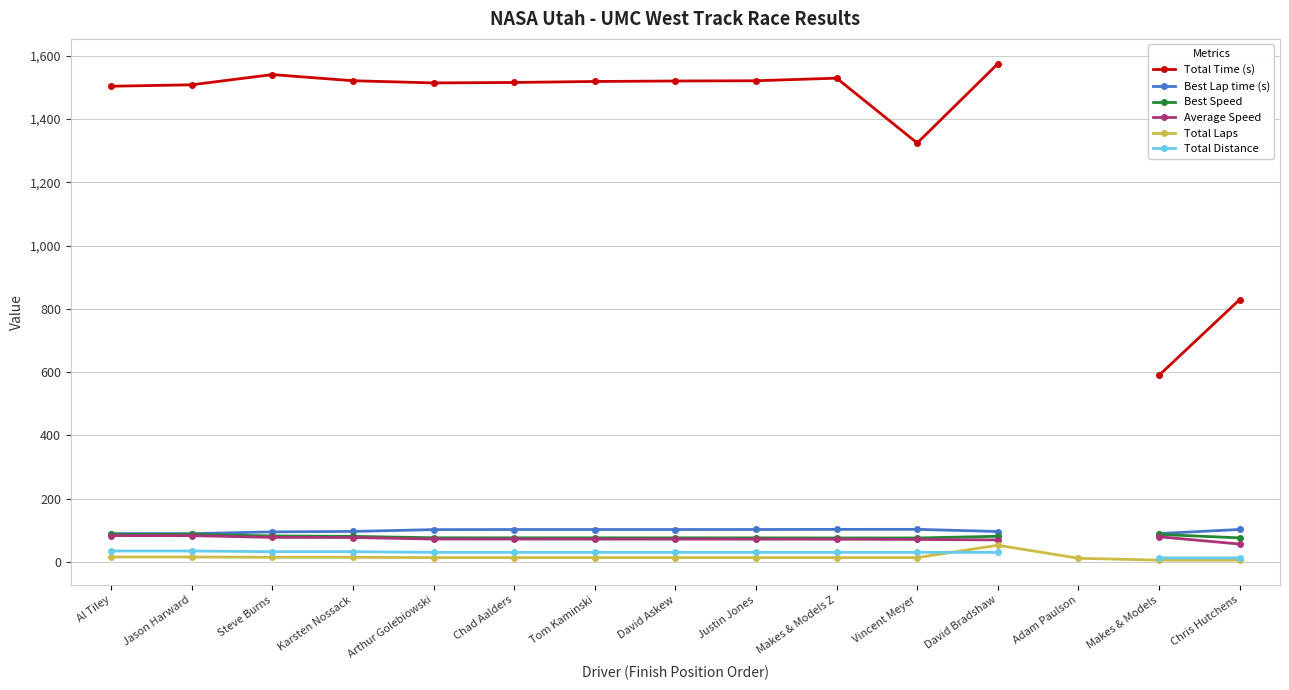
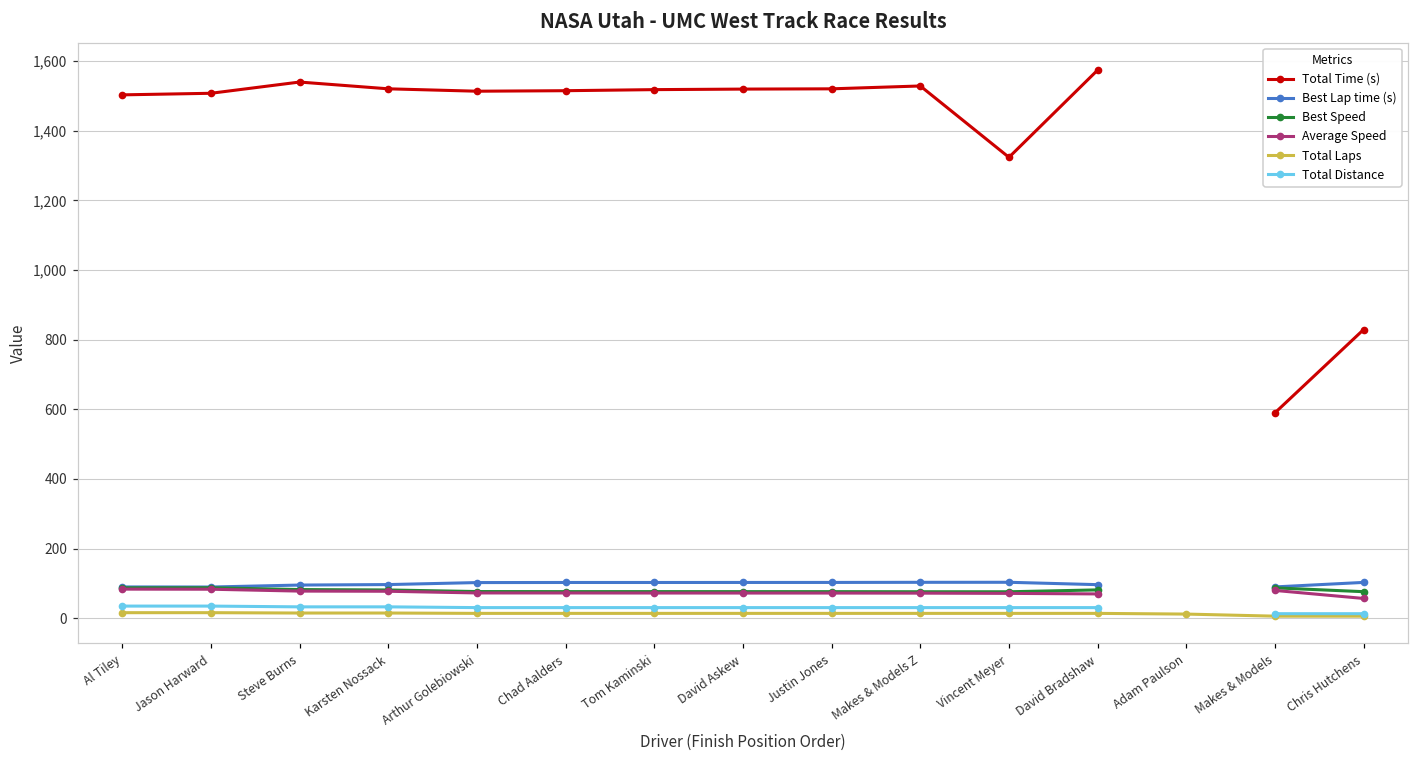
Total Laps, David Bradshaw: 50 -> 10
